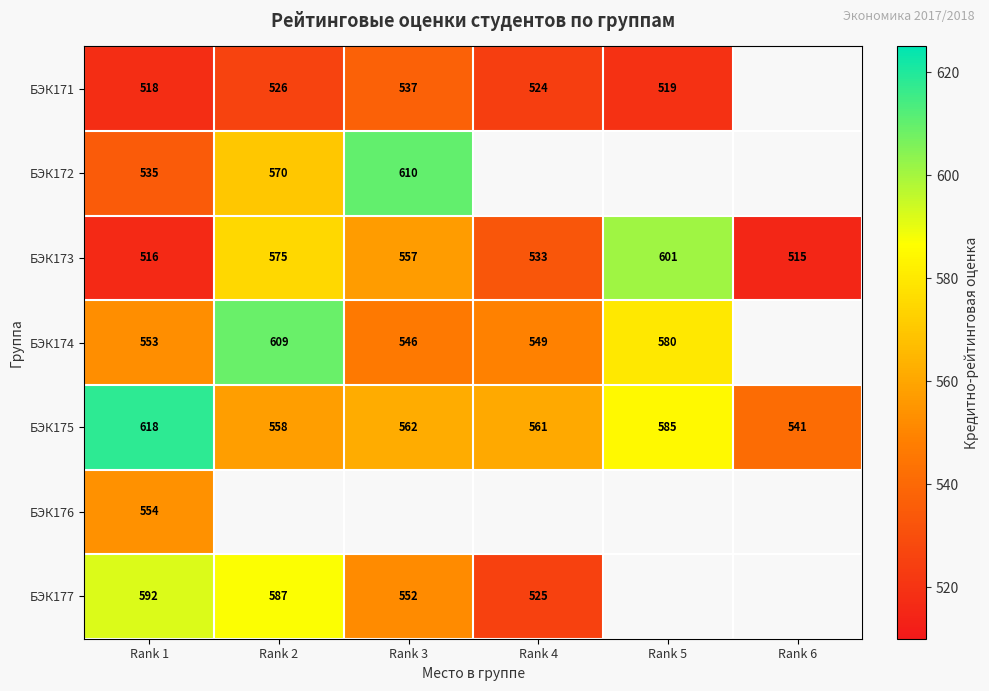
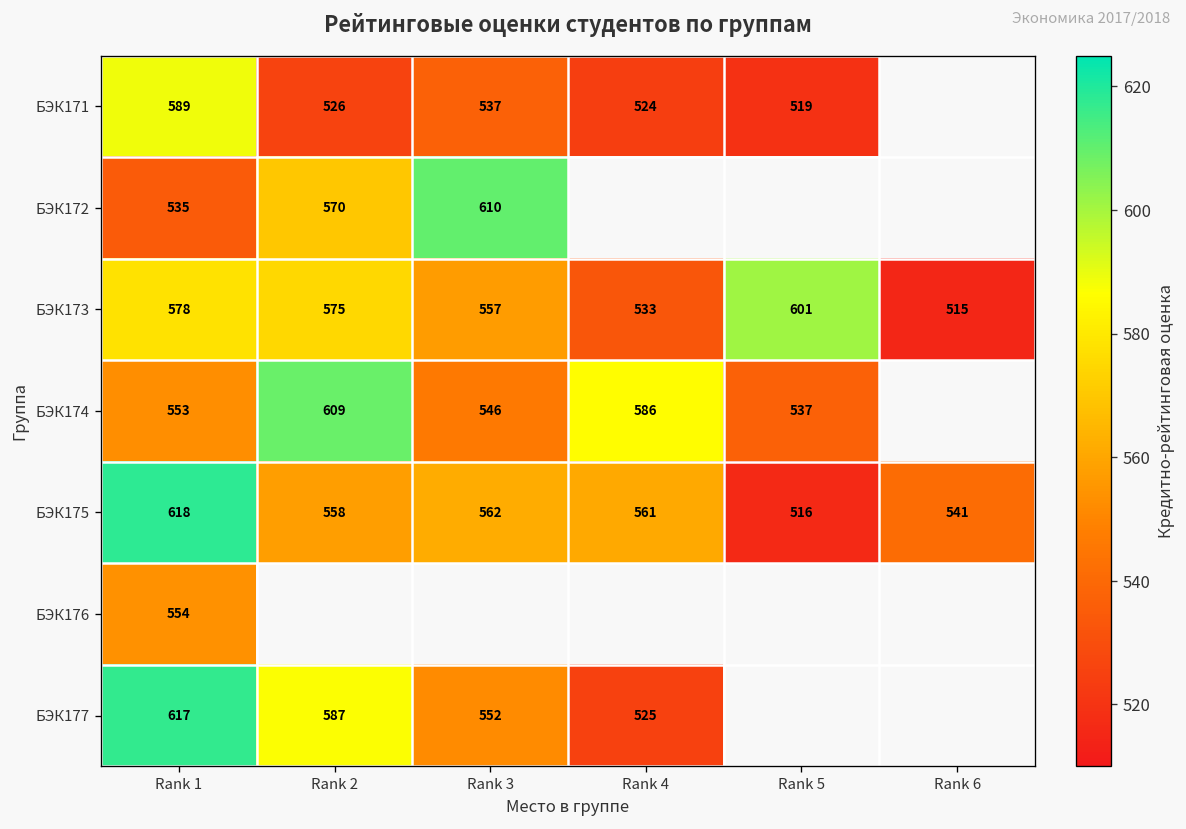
БЭК171, Rank 1: 518 -> 589
БЭК173, Rank 1: 516 -> 578
БЭК174, Rank 4: 549 -> 586
БЭК174, Rank 5: 580 -> 537
БЭК175, Rank 5: 585 -> 516
БЭК177, Rank 1: 592 -> 617
